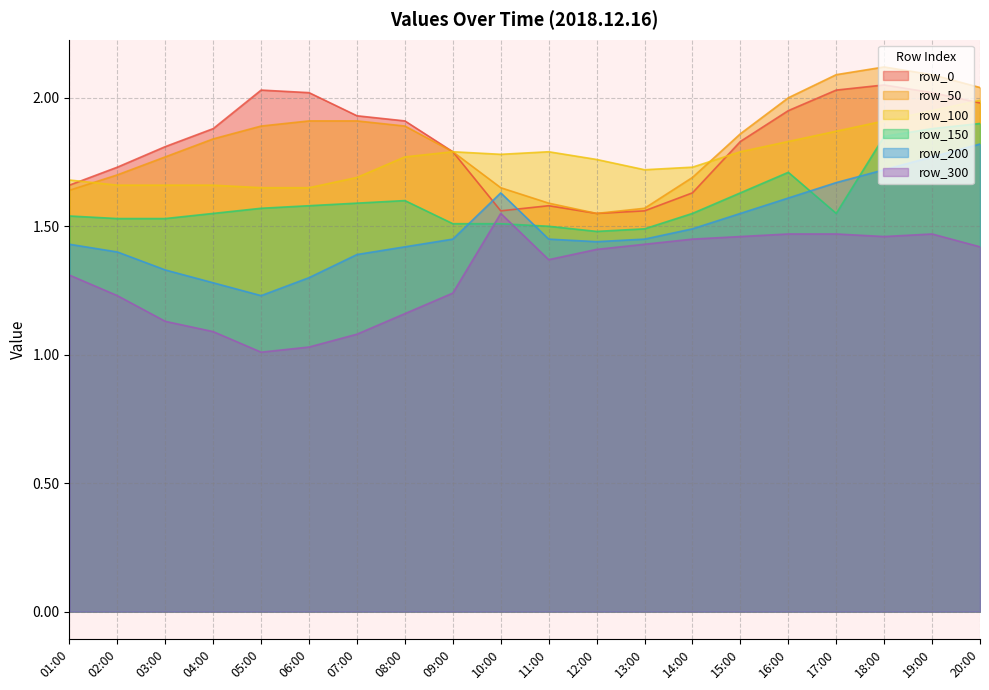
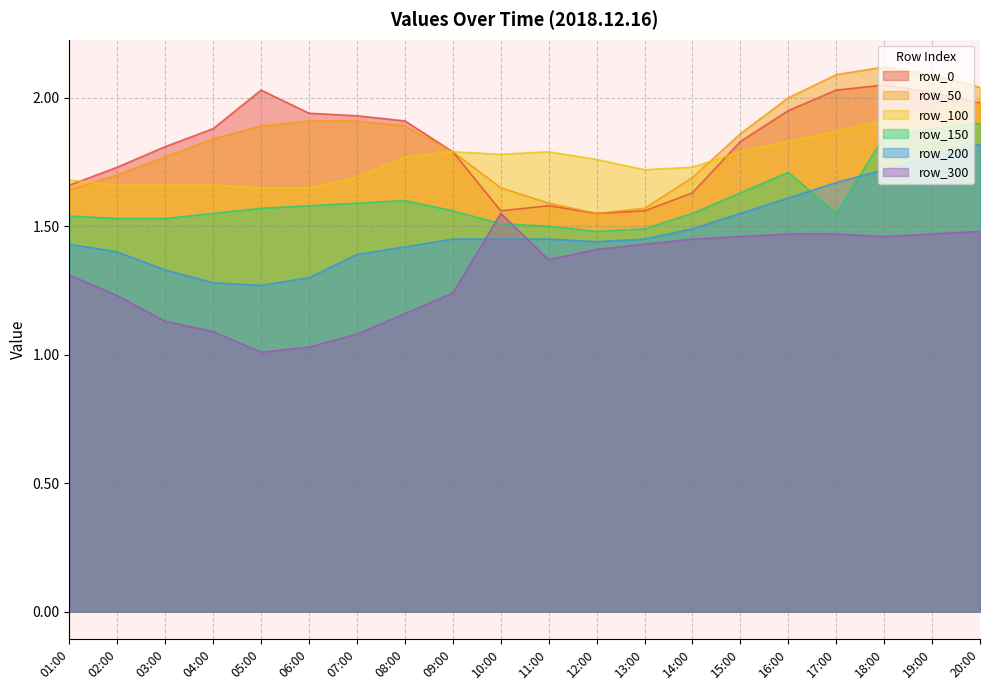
row_200, 05:00: 1.23 -> 1.27
row_0, 06:00: 2.02 -> 1.94
row_150, 09:00: 1.51 -> 1.56
row_200, 10:00: 1.63 -> 1.45
row_300, 20:00: 1.42 -> 1.48
